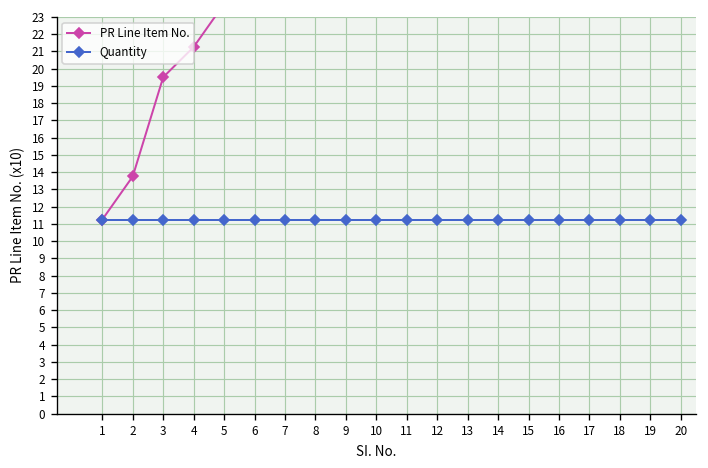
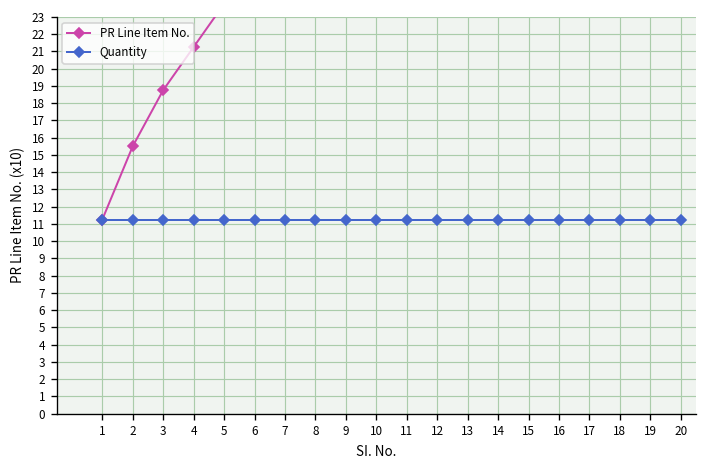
PR Line Item No., 2: 13.8 -> 15.5
PR Line Item No., 3: 19.5 -> 18.8
